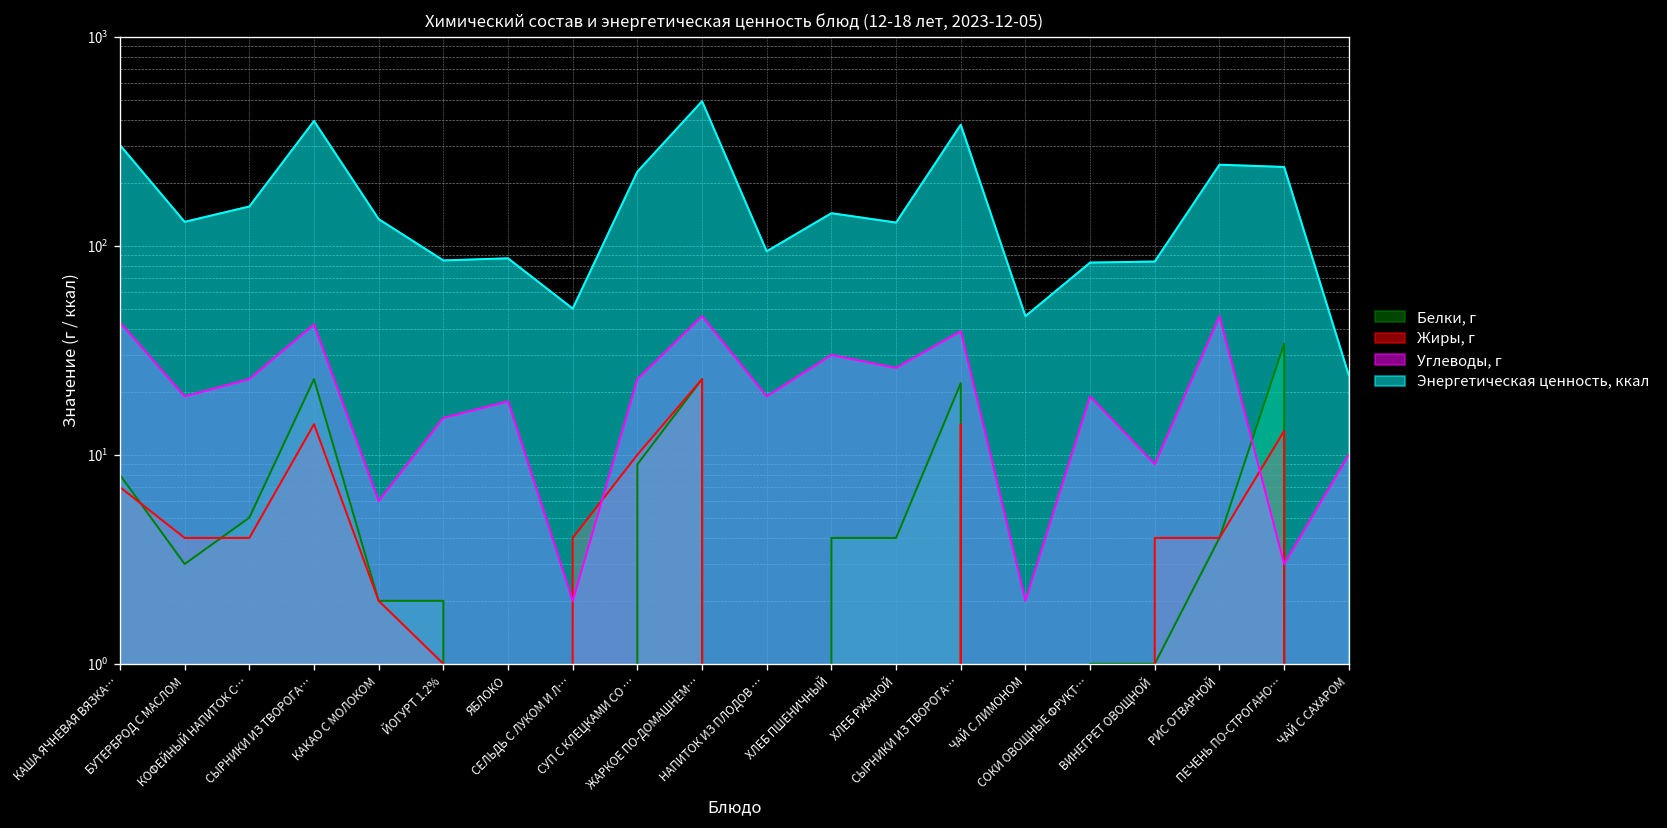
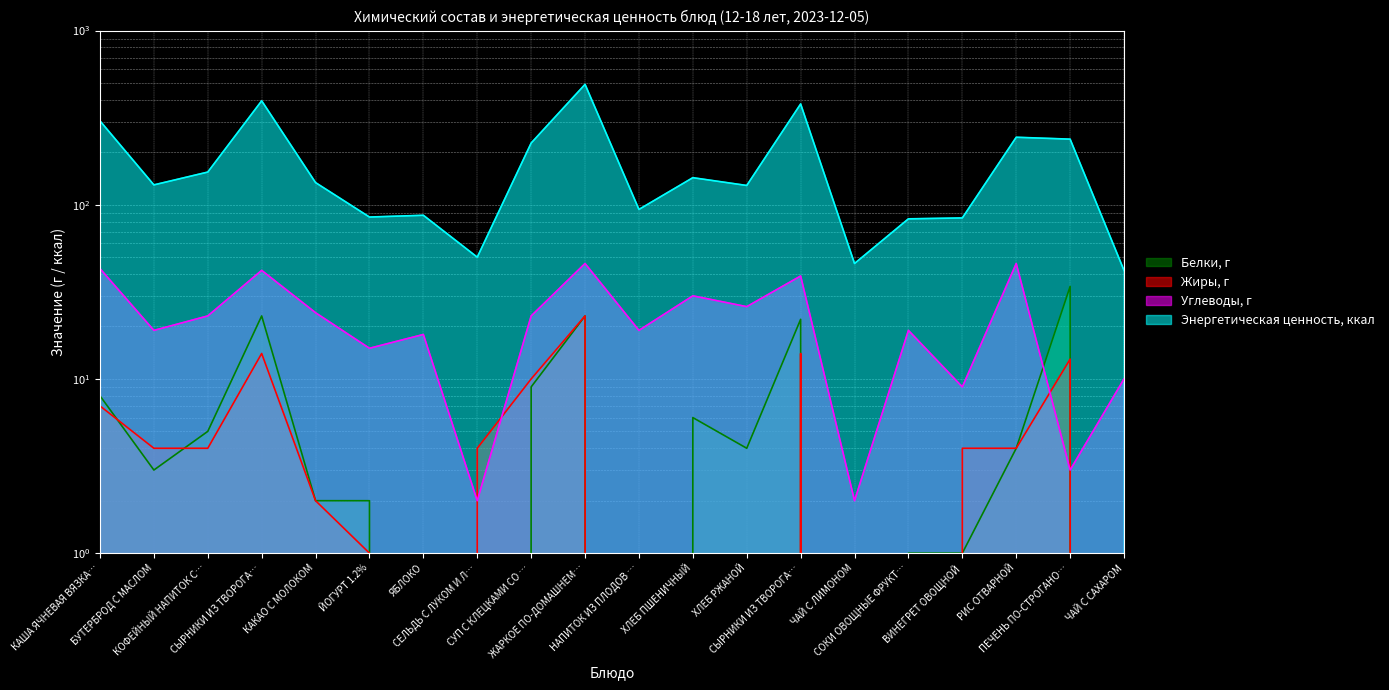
Углеводы, г, КАКАО С МОЛОКОМ: 6 -> 24
Белки, г, ХЛЕБ ПШЕНИЧНЫЙ: 4 -> 6
Энергетическая ценность, ккал, ЧАЙ С САХАРОМ: 24 -> 42
